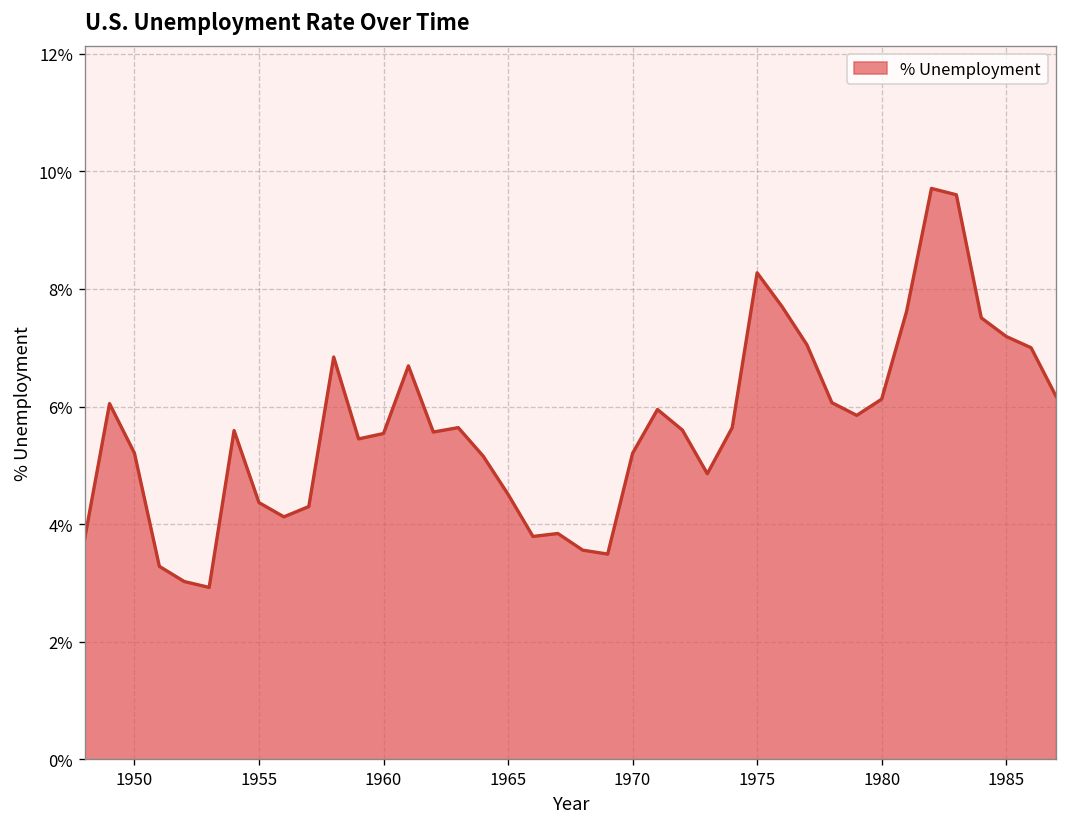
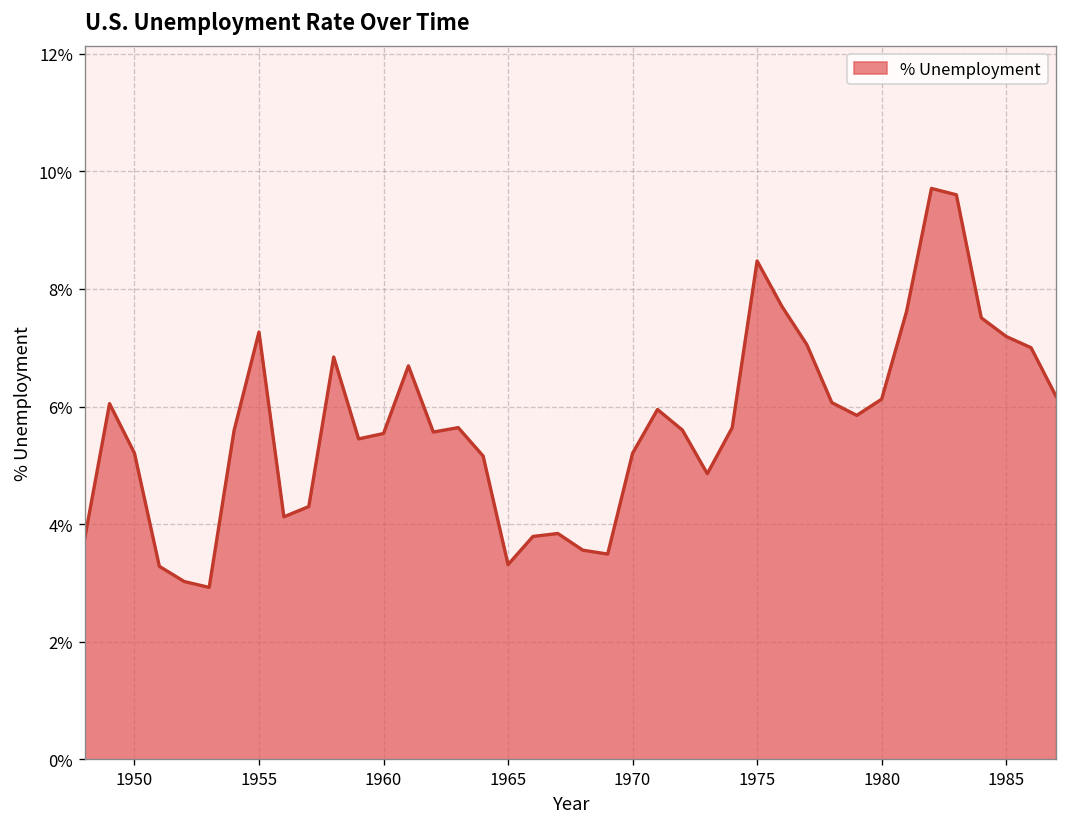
1955: 4.4% -> 7.3%
1965: 4.5% -> 3.3%
1975: 8.3% -> 8.5%
